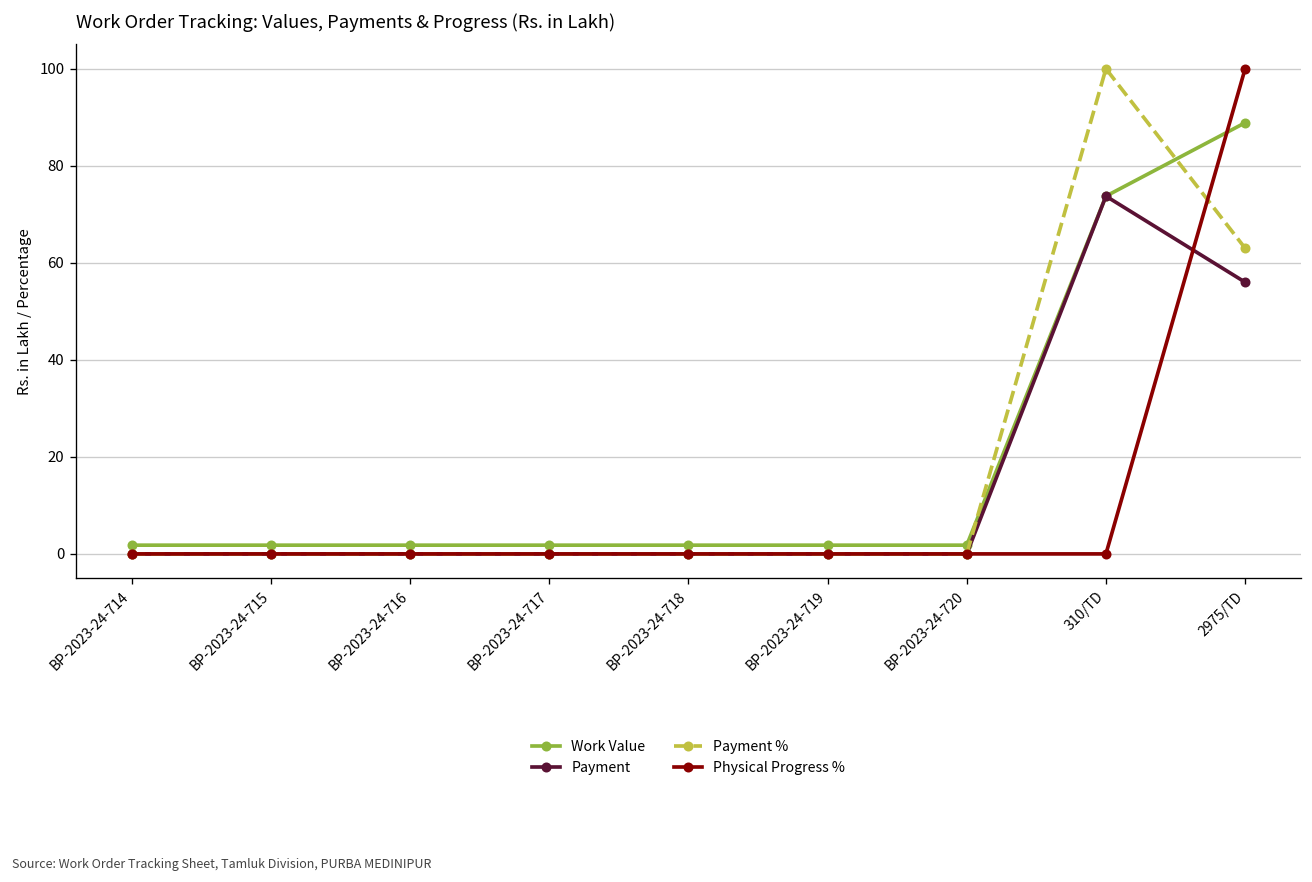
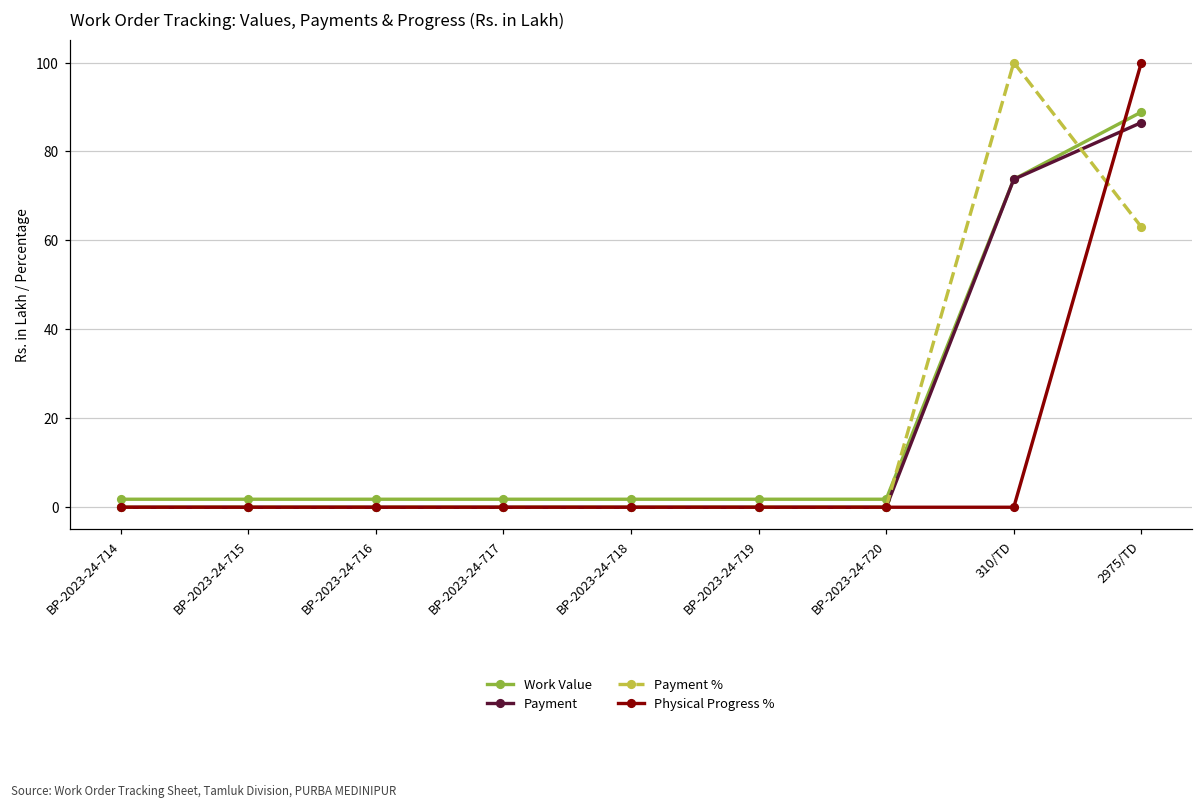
Payment, 2975/TD: 56 -> 87
